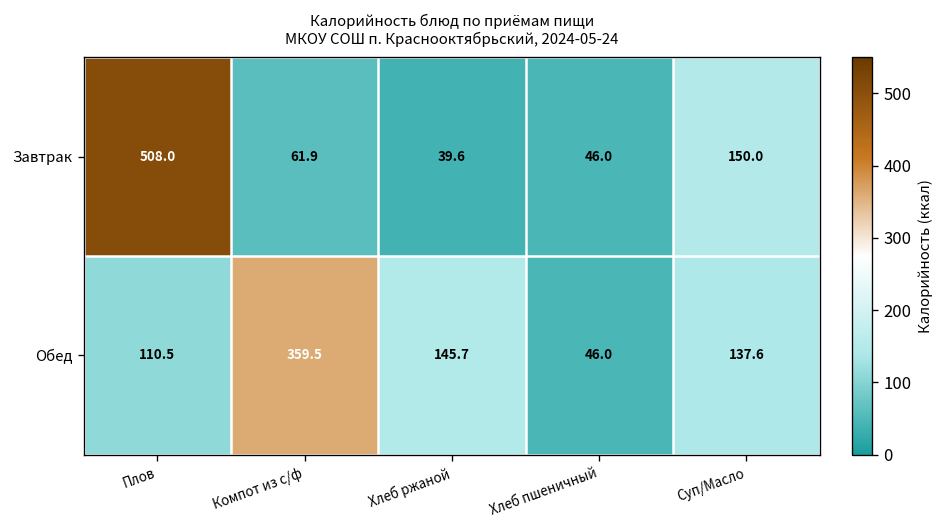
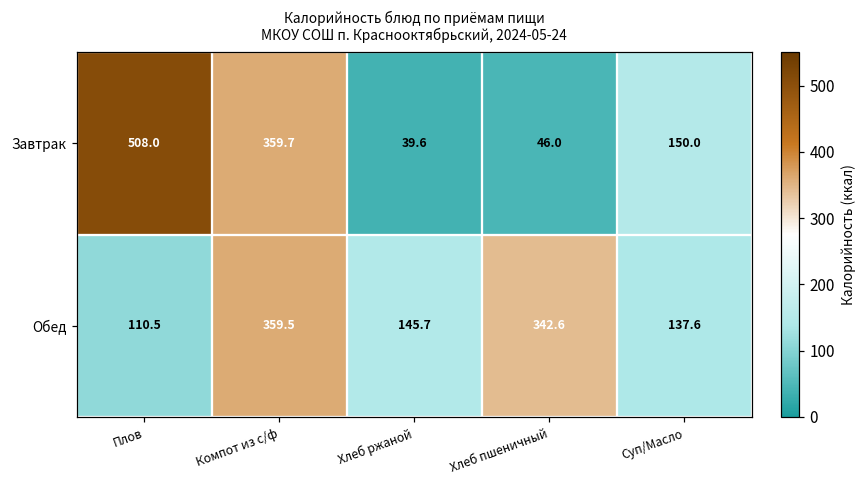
Завтрак, Компот из с/ф: 61.9 -> 359.7
Обед, Хлеб пшеничный: 46.0 -> 342.6
